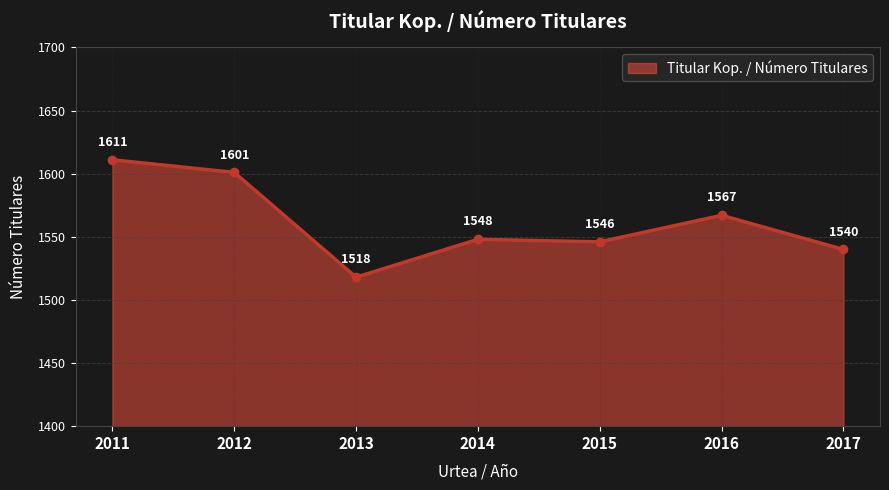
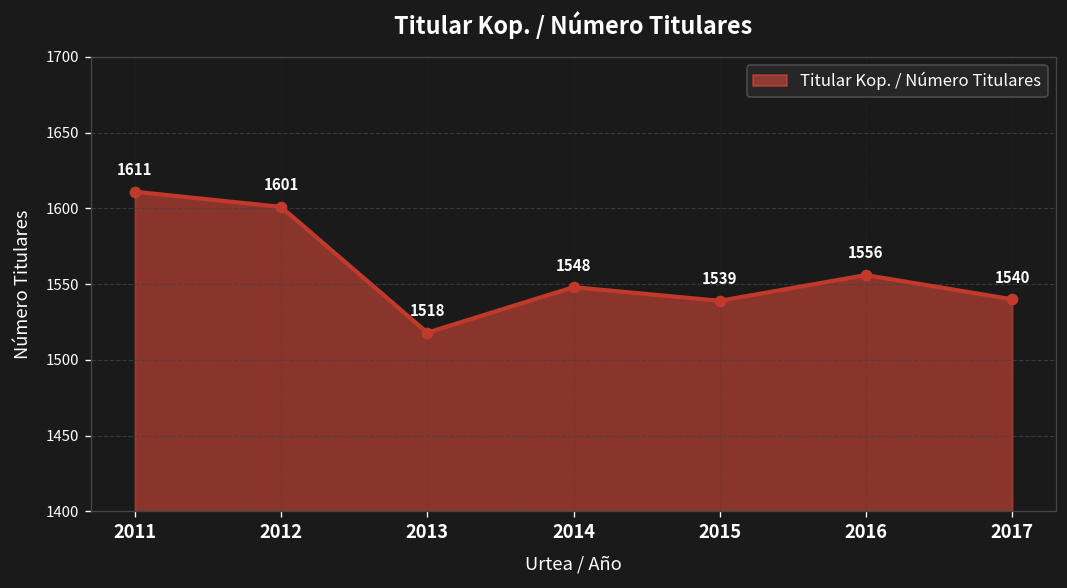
2015: 1546 -> 1539
2016: 1567 -> 1556
